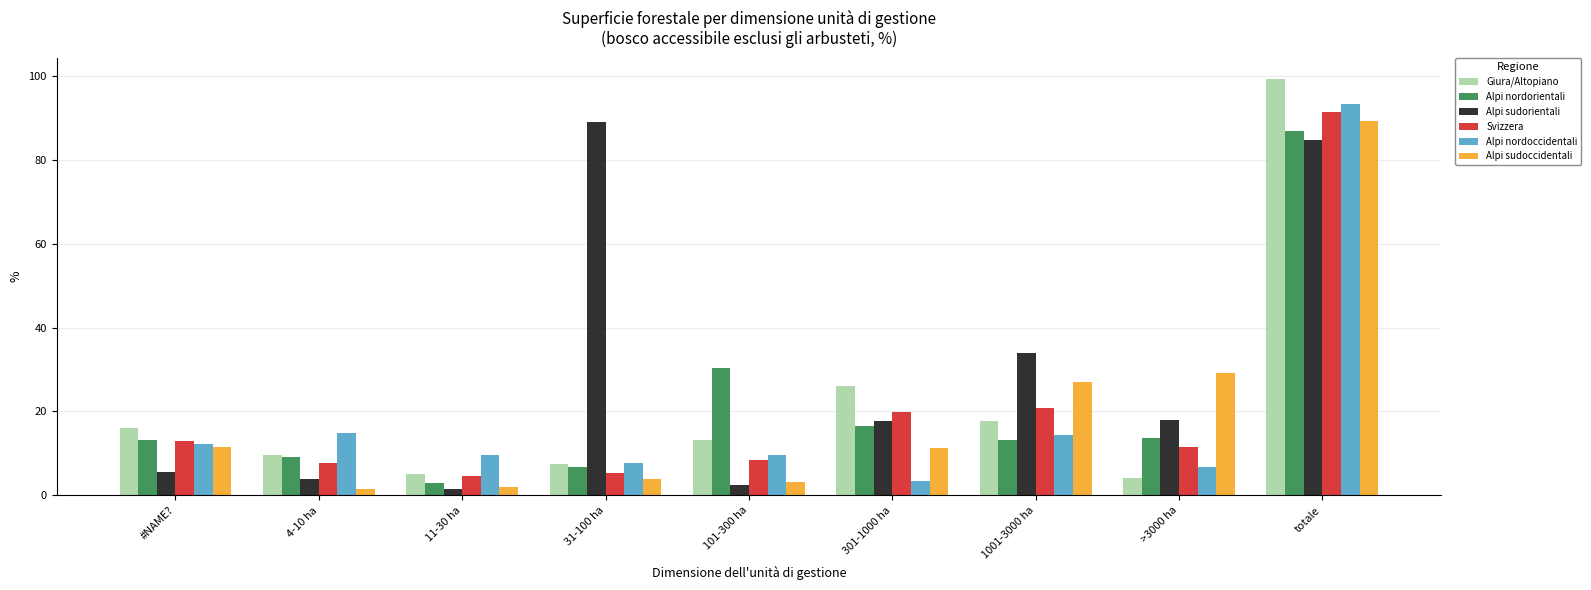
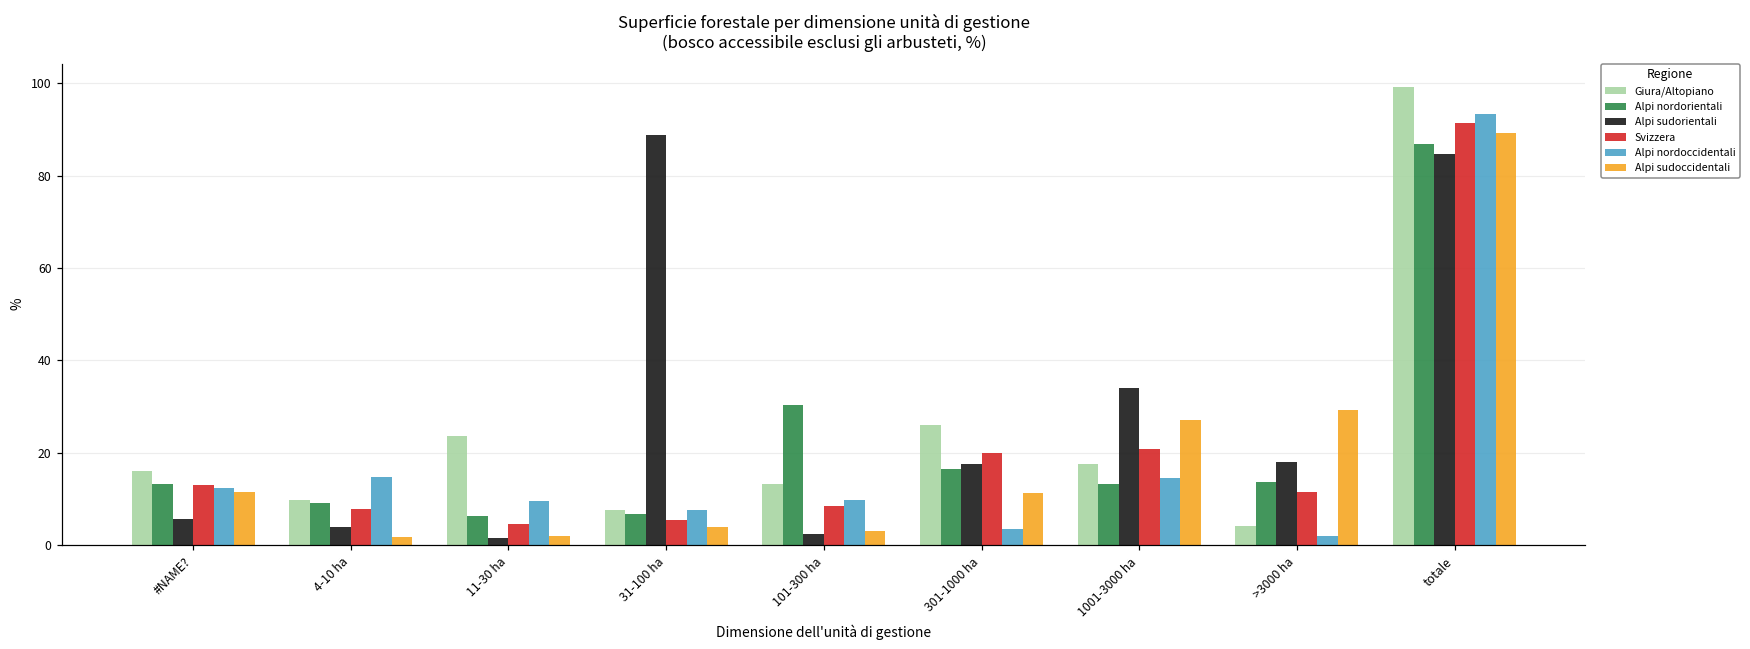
Giura/Altopiano, 11-30 ha: 5 -> 24
Alpi nordorientali, 11-30 ha: 3 -> 6
Alpi nordoccidentali, >3000 ha: 7 -> 2
